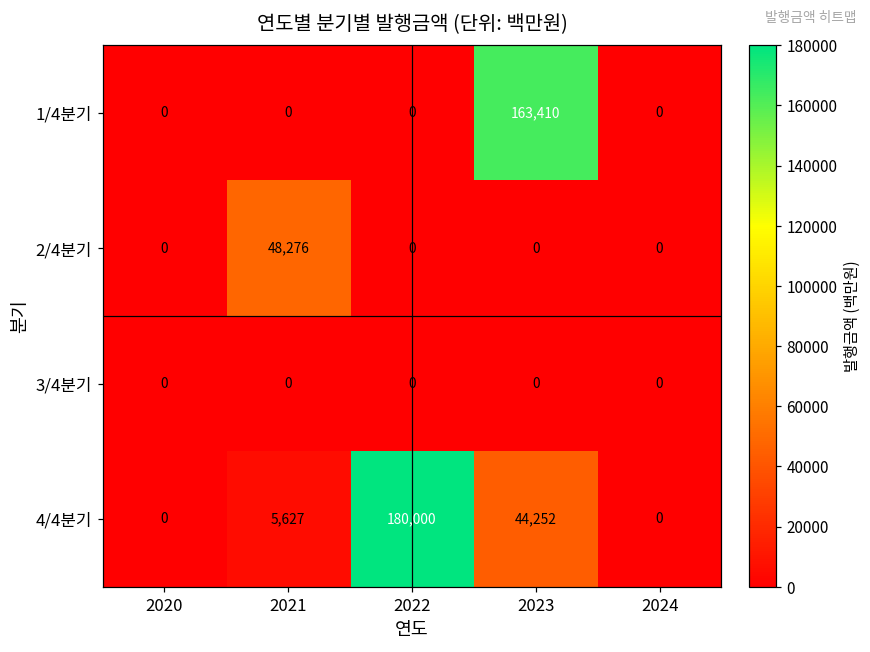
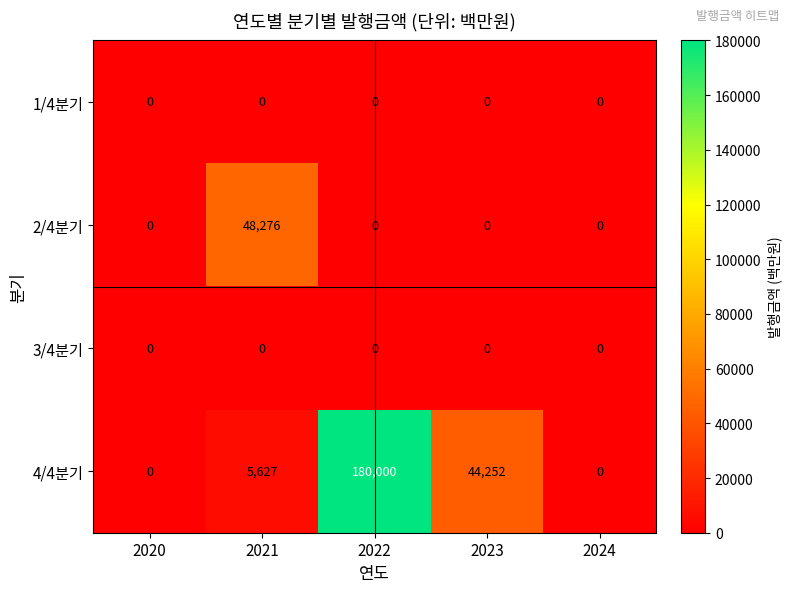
1/4분기, 2023: 163,410 -> 0
